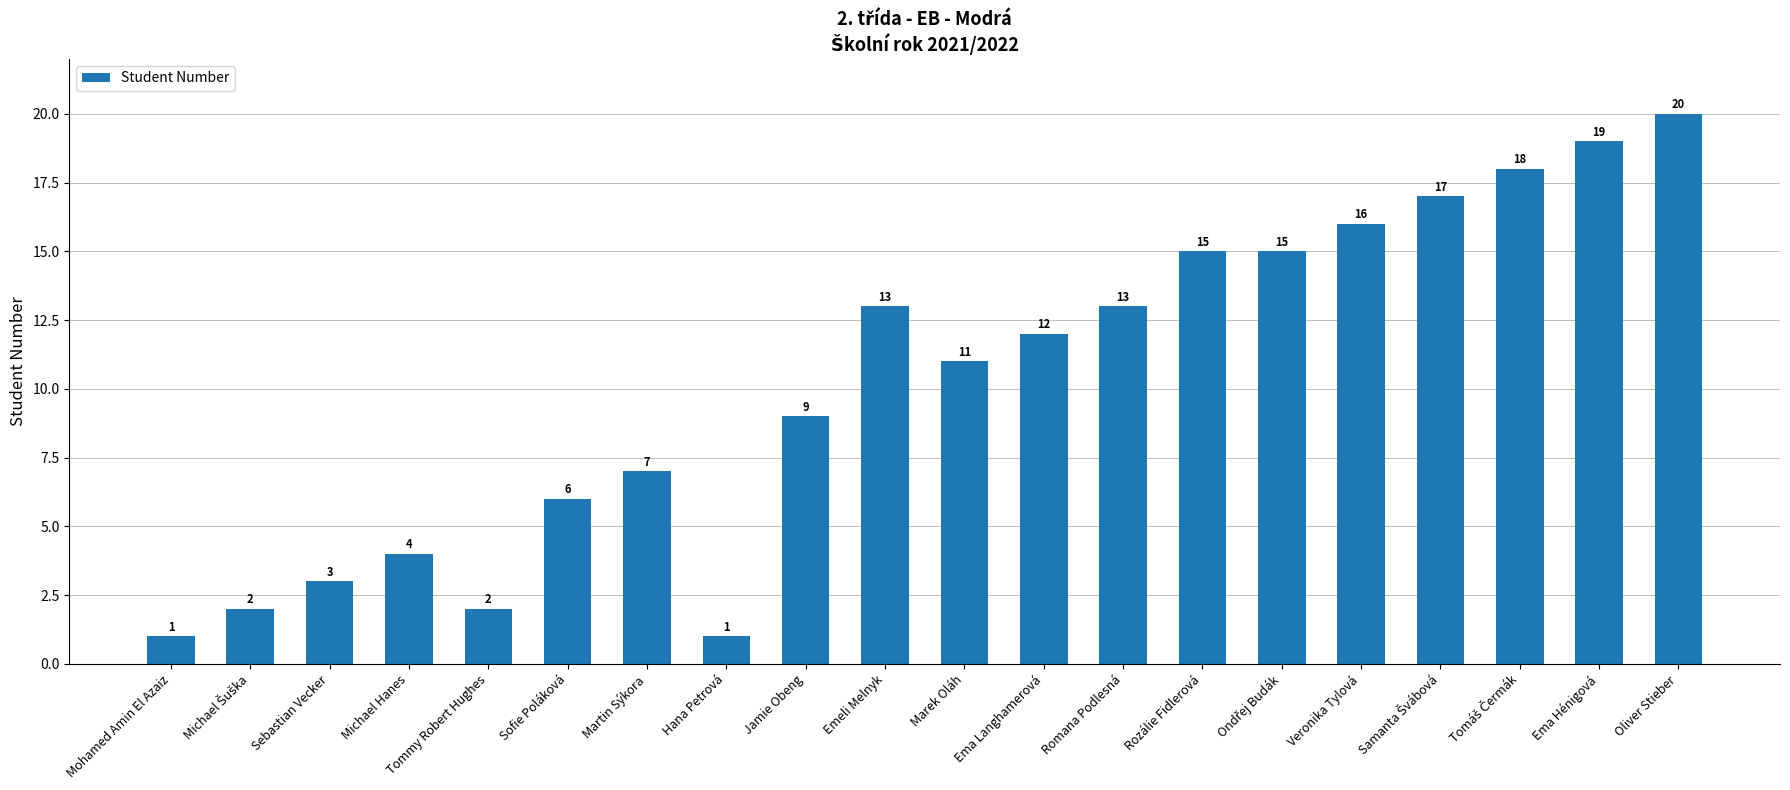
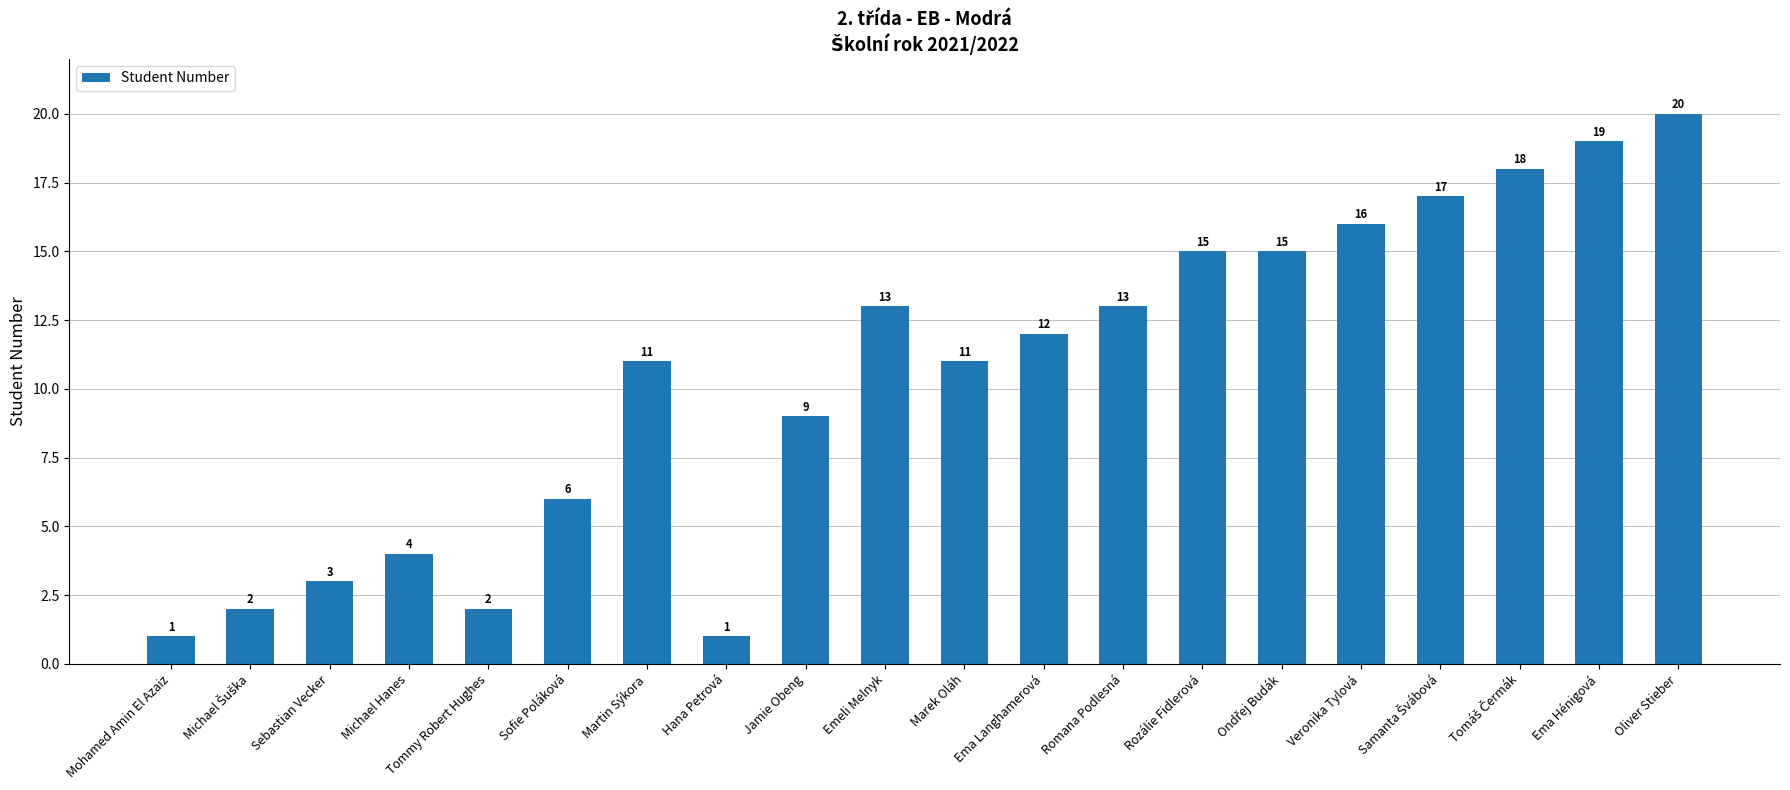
Martin Sýkora: 7 -> 11
